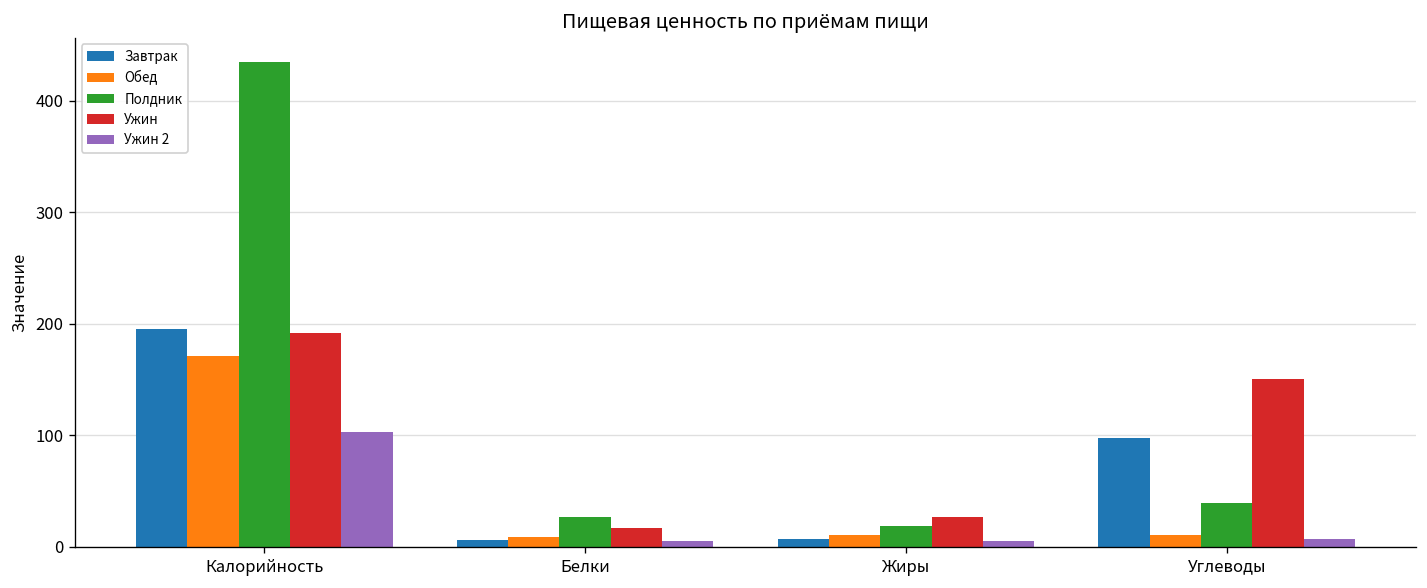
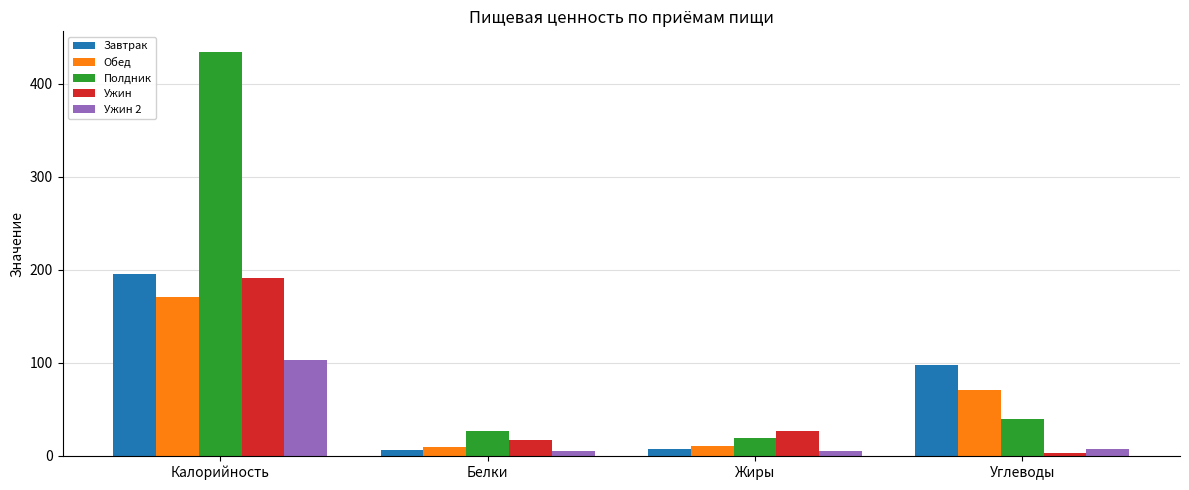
Обед, Углеводы: 10 -> 70
Ужин, Углеводы: 150 -> 0
